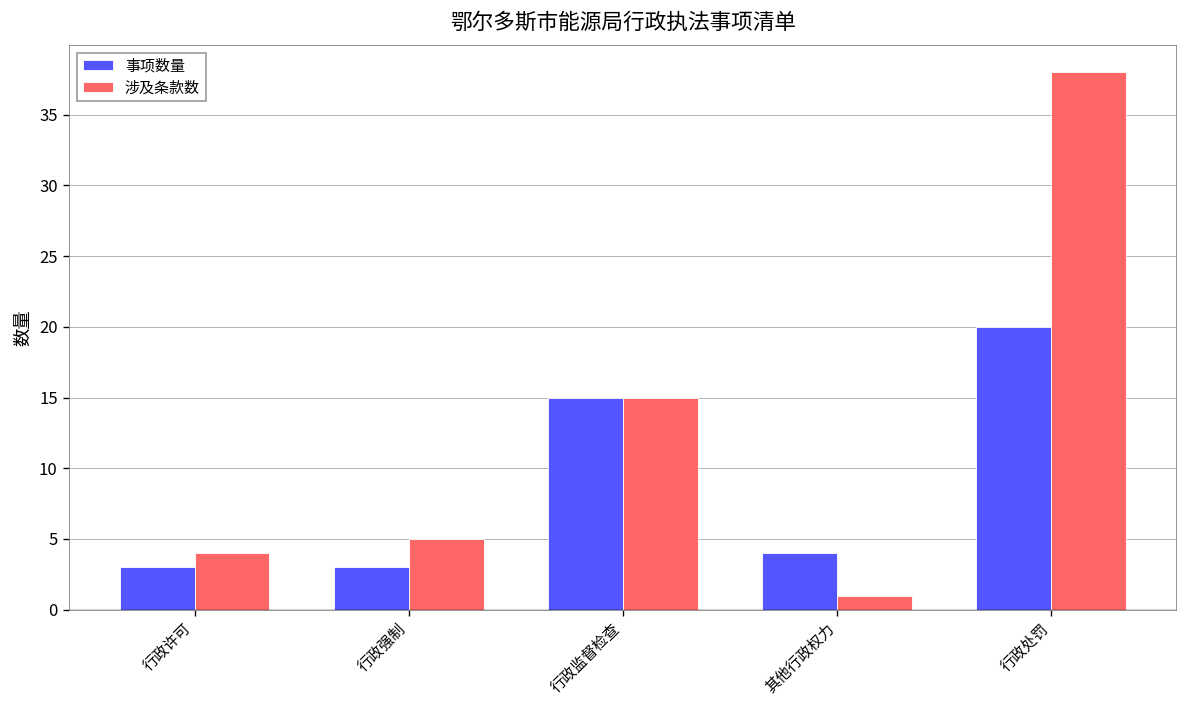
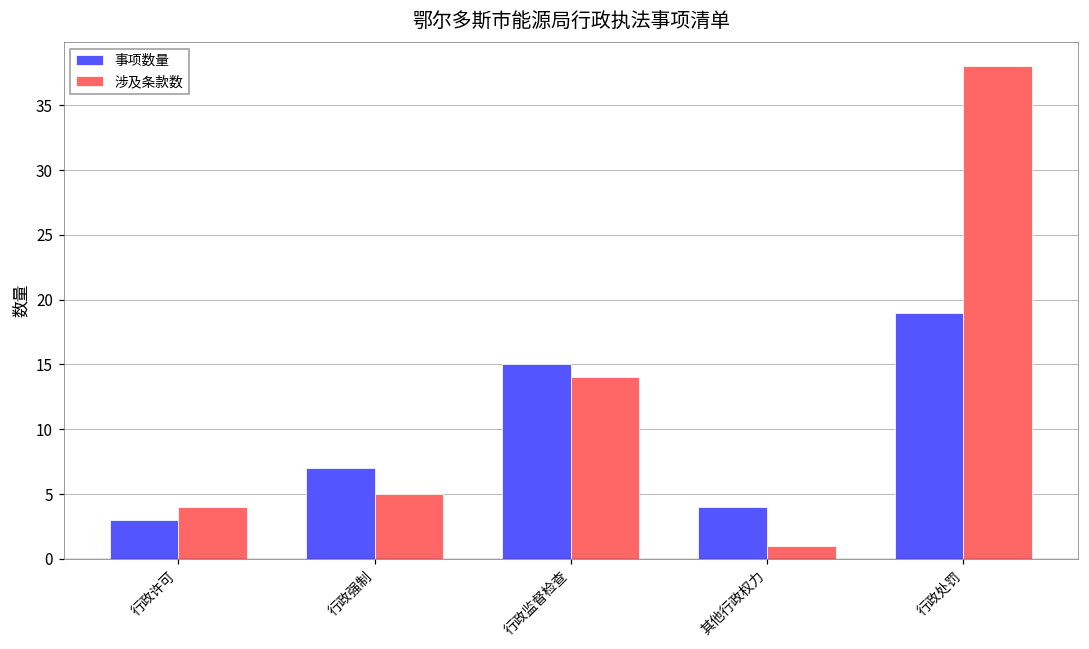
事项数量, 行政强制: 3 -> 7
涉及条款数, 行政监督检查: 15 -> 14
事项数量, 行政处罚: 20 -> 19
